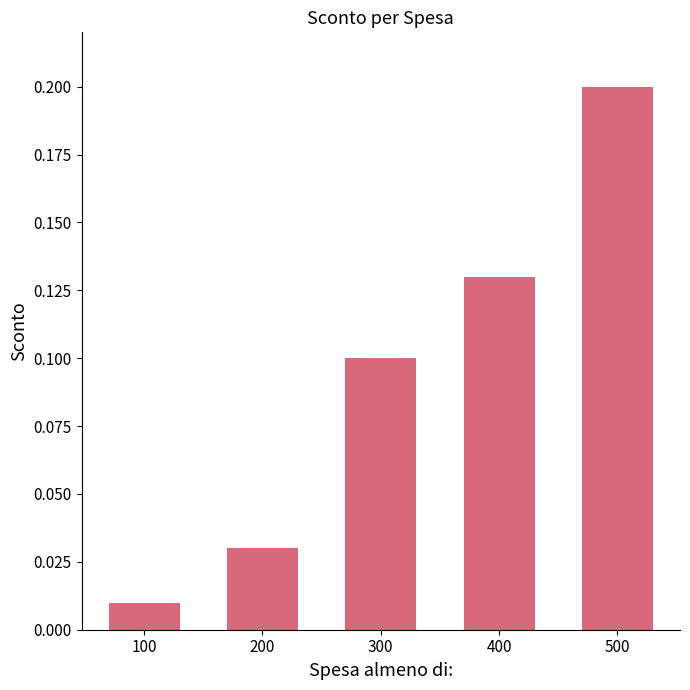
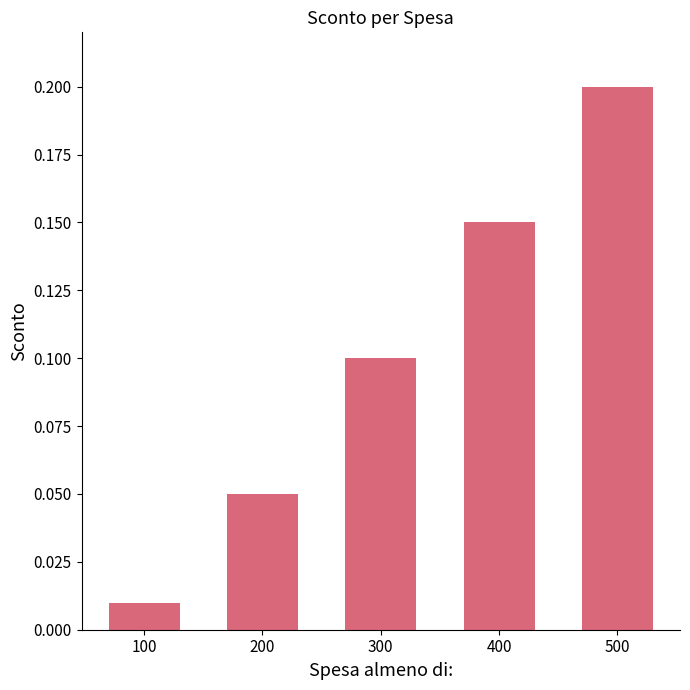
200: 0.03 -> 0.05
400: 0.13 -> 0.15
